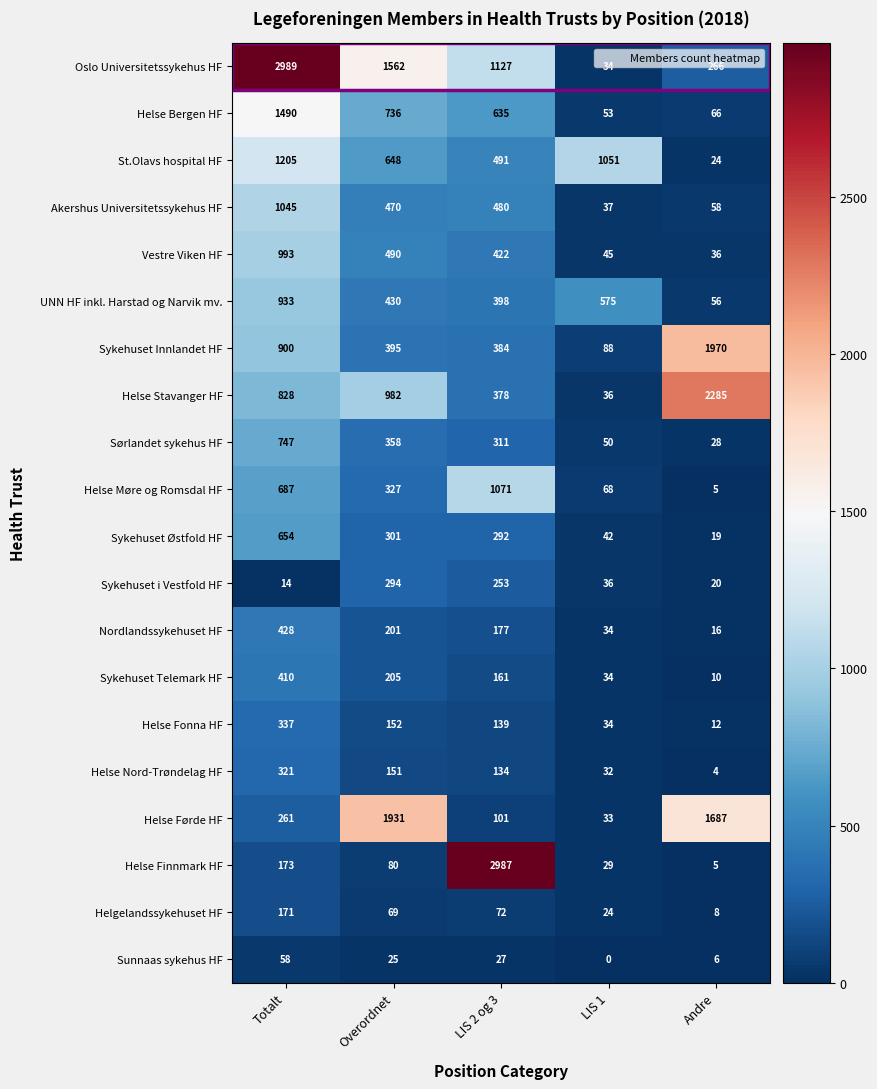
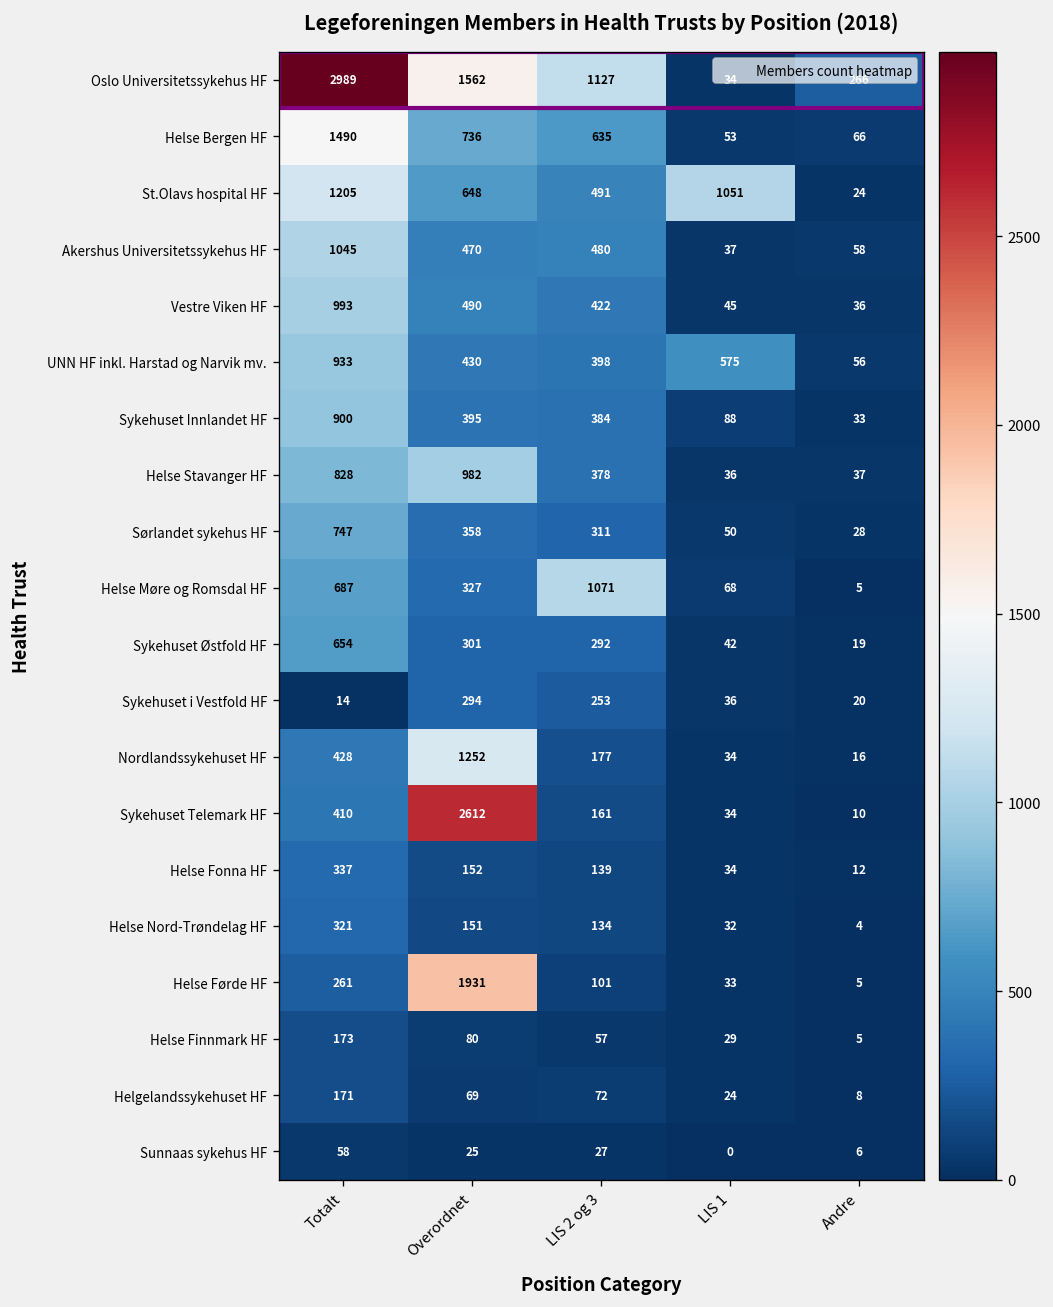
Sykehuset Innlandet HF, Andre: 1970 -> 33
Helse Stavanger HF, Andre: 2285 -> 37
Nordlandssykehuset HF, Overordnet: 201 -> 1252
Sykehuset Telemark HF, Overordnet: 205 -> 2612
Helse Førde HF, Andre: 1687 -> 5
Helse Finnmark HF, LIS 2 og 3: 2987 -> 57
